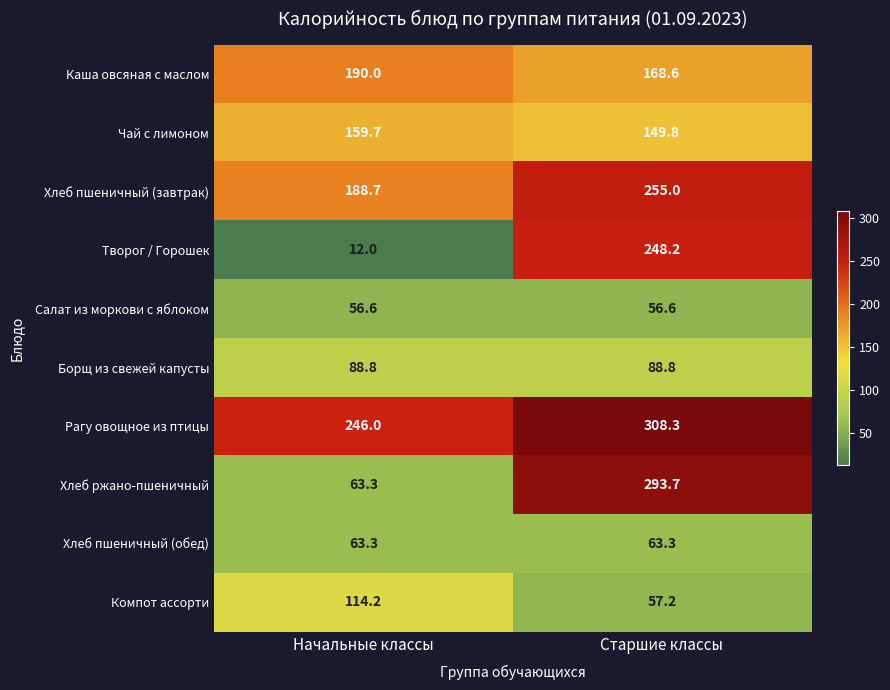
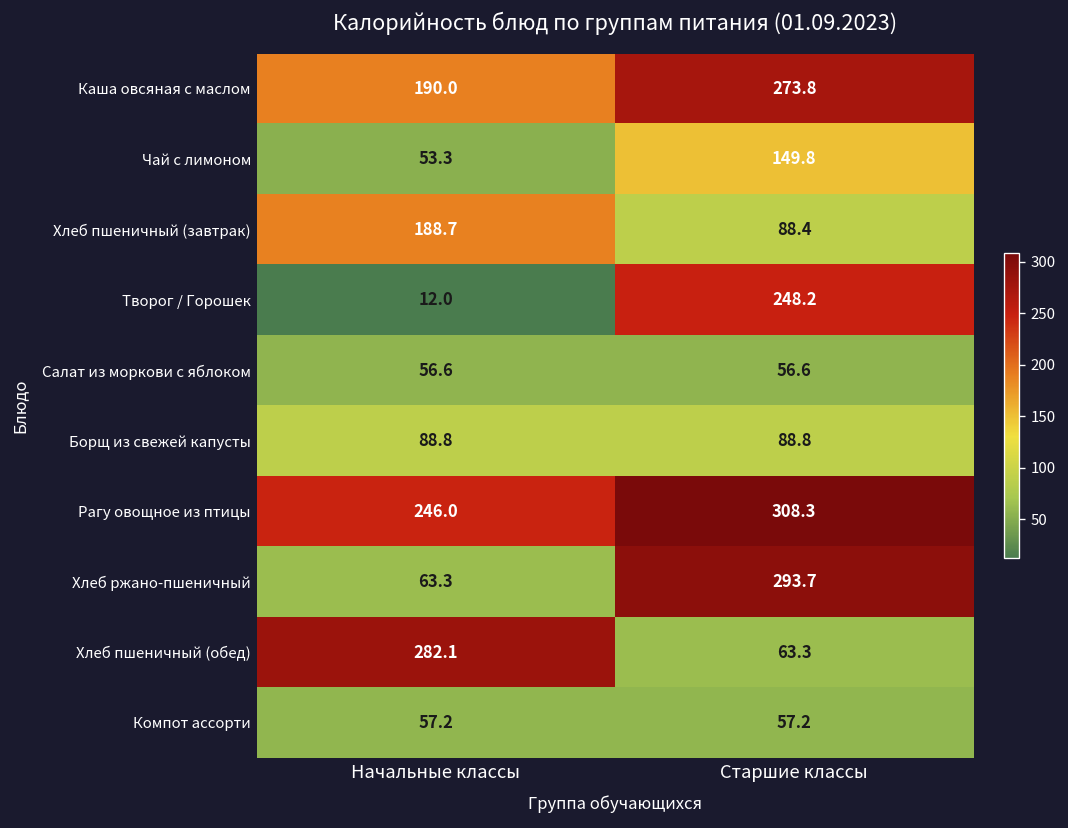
Каша овсяная с маслом, Старшие классы: 168.6 -> 273.8
Чай с лимоном, Начальные классы: 159.7 -> 53.3
Хлеб пшеничный (завтрак), Старшие классы: 255.0 -> 88.4
Хлеб пшеничный (обед), Начальные классы: 63.3 -> 282.1
Компот ассорти, Начальные классы: 114.2 -> 57.2
